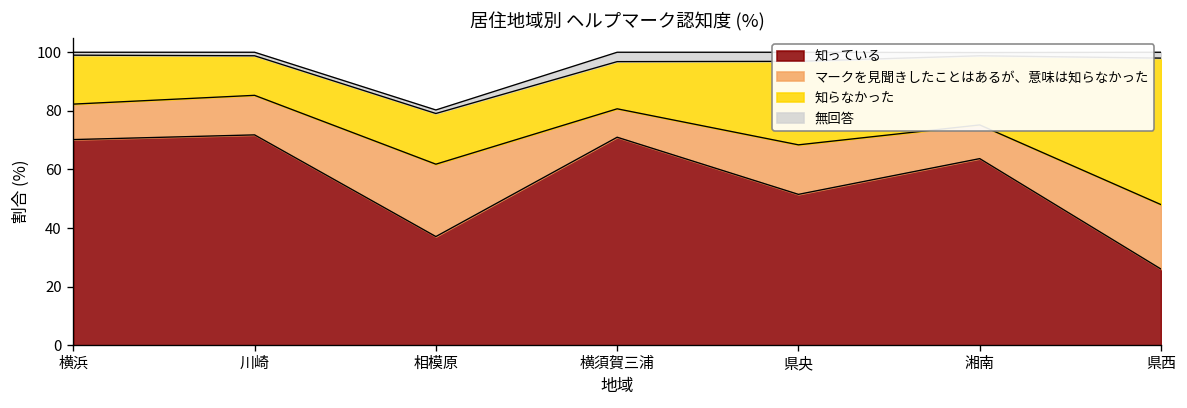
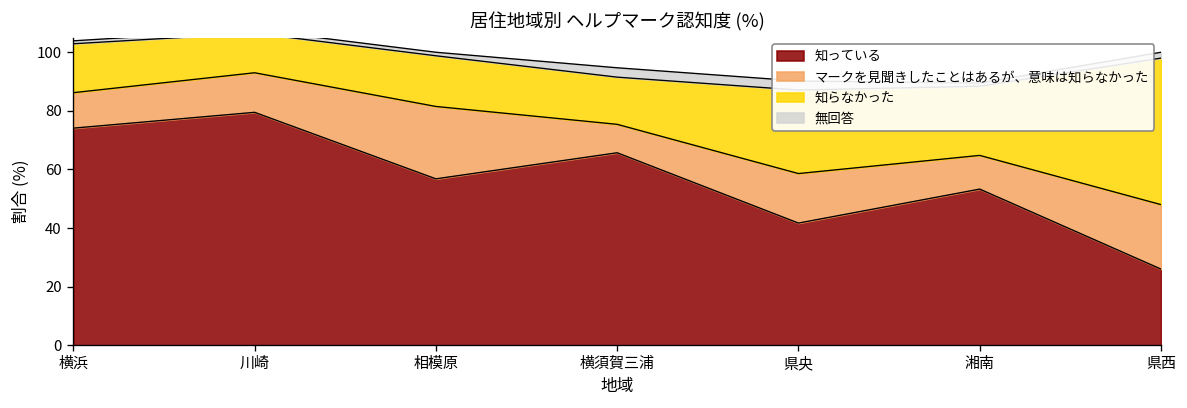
知っている, 横浜: 70 -> 74
知っている, 川崎: 72 -> 80
知っている, 相模原: 37 -> 57
知っている, 横須賀三浦: 71 -> 66
知っている, 県央: 52 -> 42
知っている, 湘南: 64 -> 53
